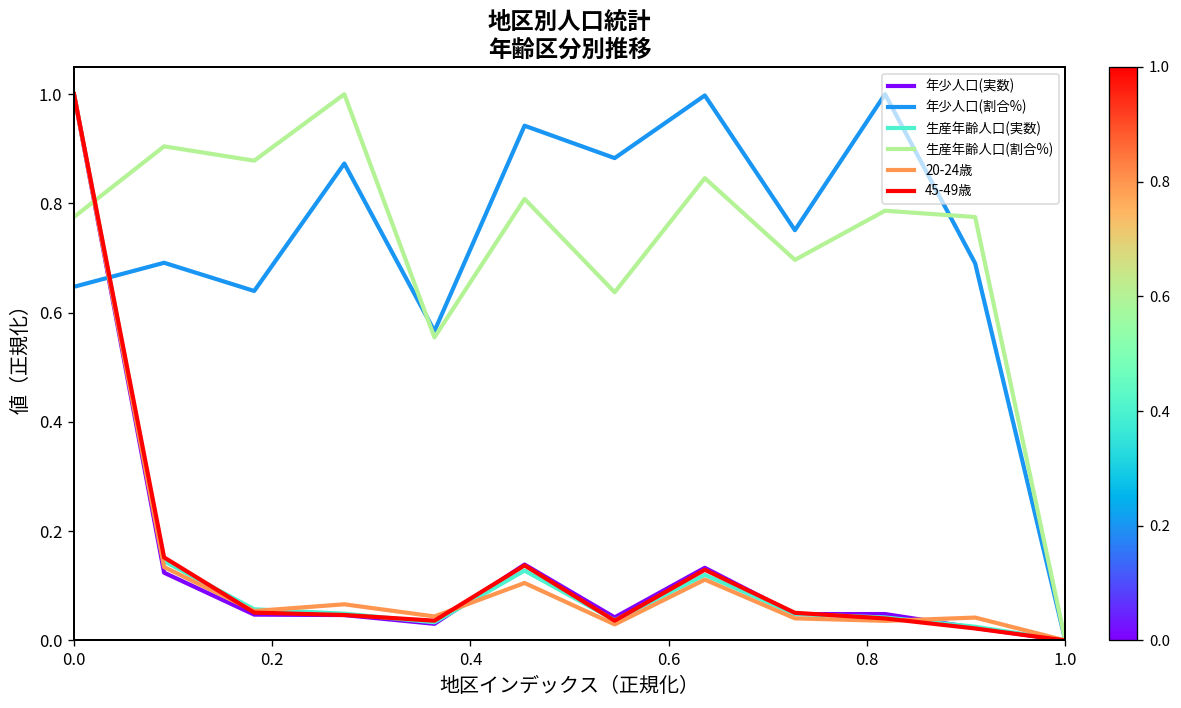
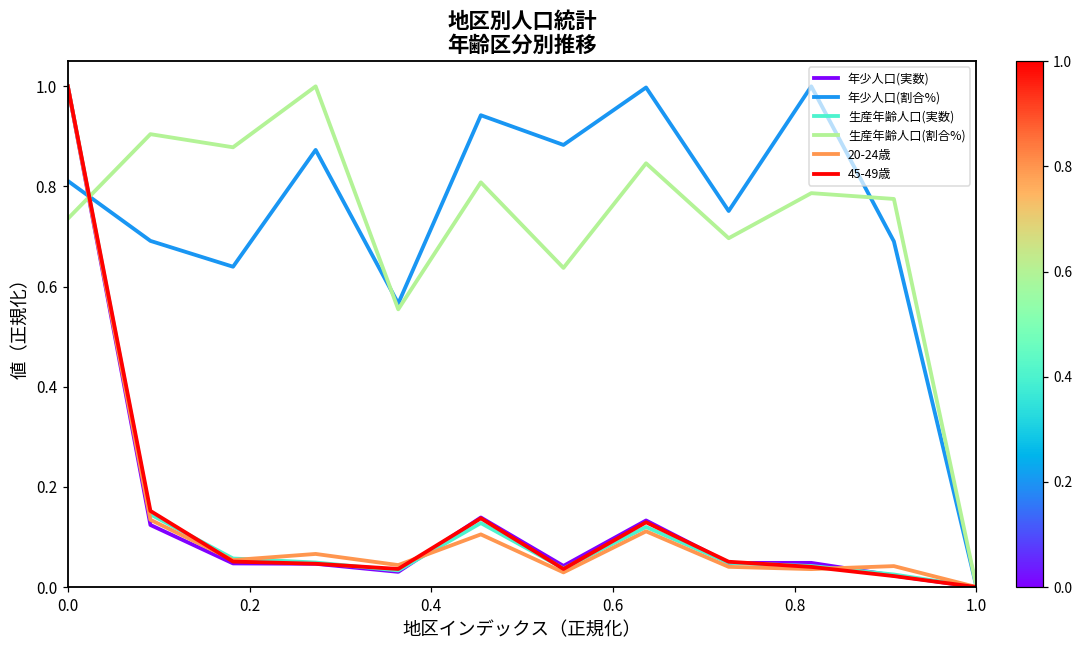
年少人口(割合%), 0.0: 0.65 -> 0.81
生産年齢人口(割合%), 0.0: 0.78 -> 0.74
